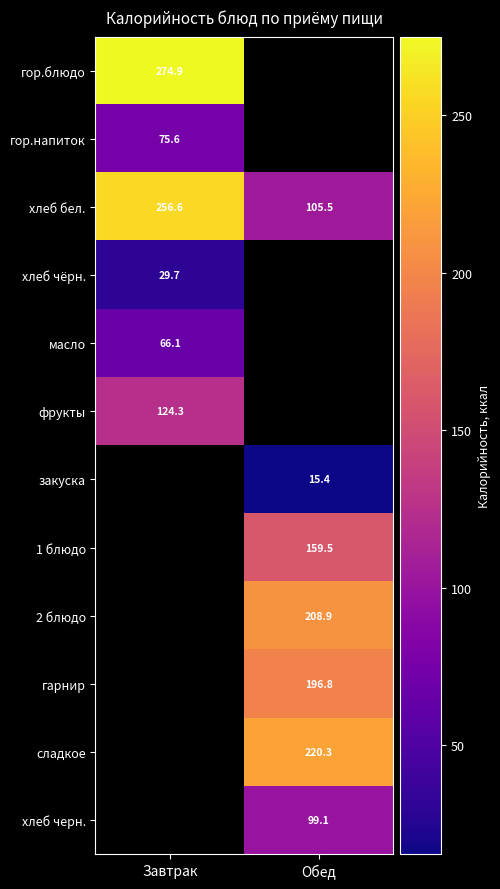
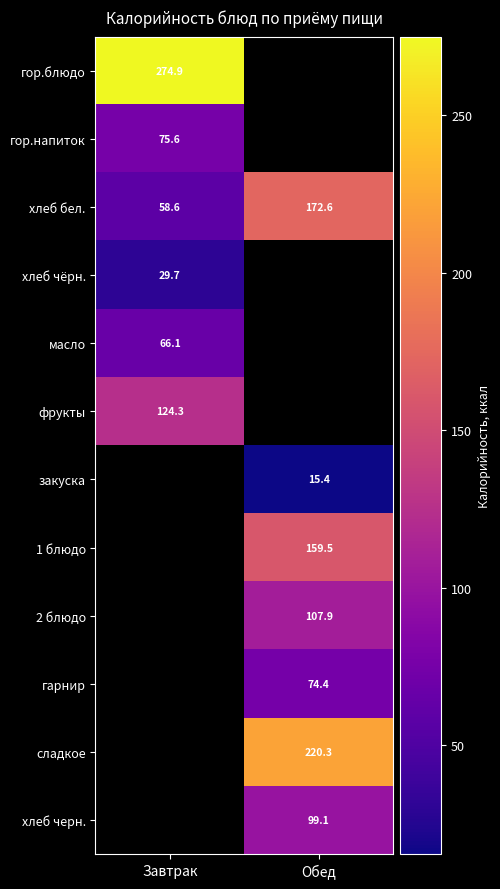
хлеб бел., Завтрак: 256.6 -> 58.6
хлеб бел., Обед: 105.5 -> 172.6
2 блюдо, Обед: 208.9 -> 107.9
гарнир, Обед: 196.8 -> 74.4
